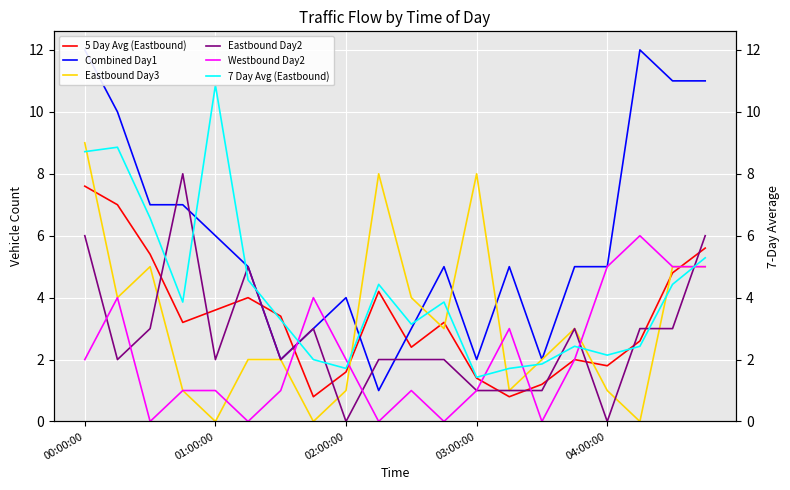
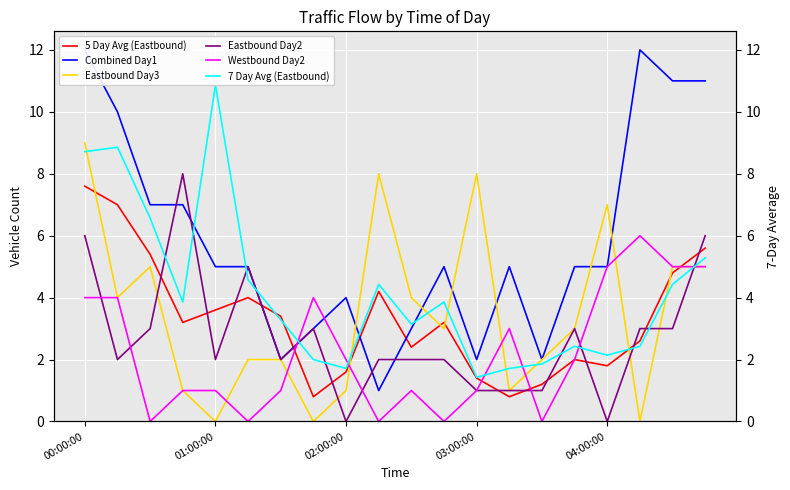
Westbound Day2, 00:00:00: 2 -> 4
Combined Day1, 01:00:00: 6 -> 5
Eastbound Day3, 04:00:00: 1 -> 7
